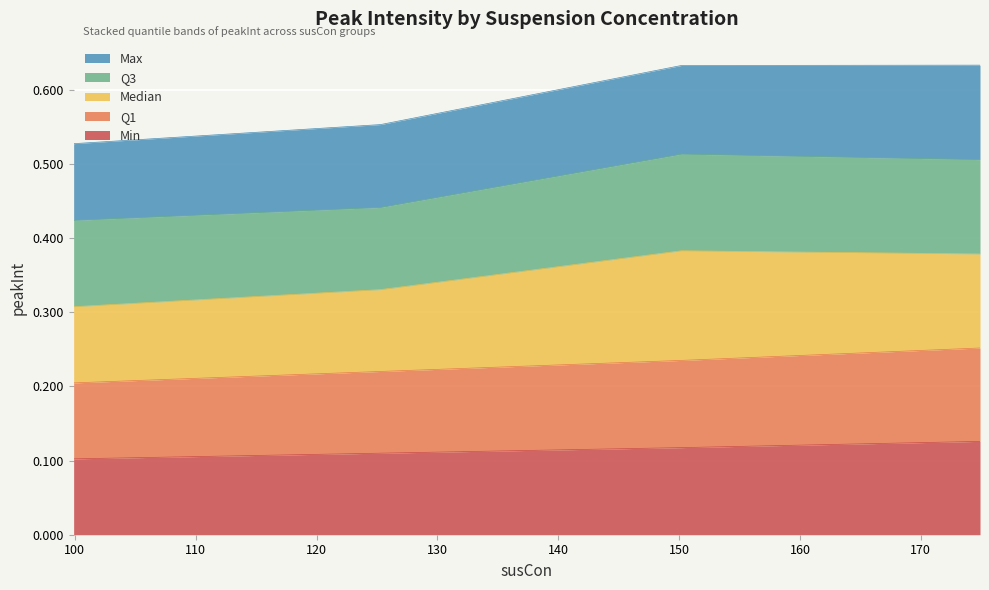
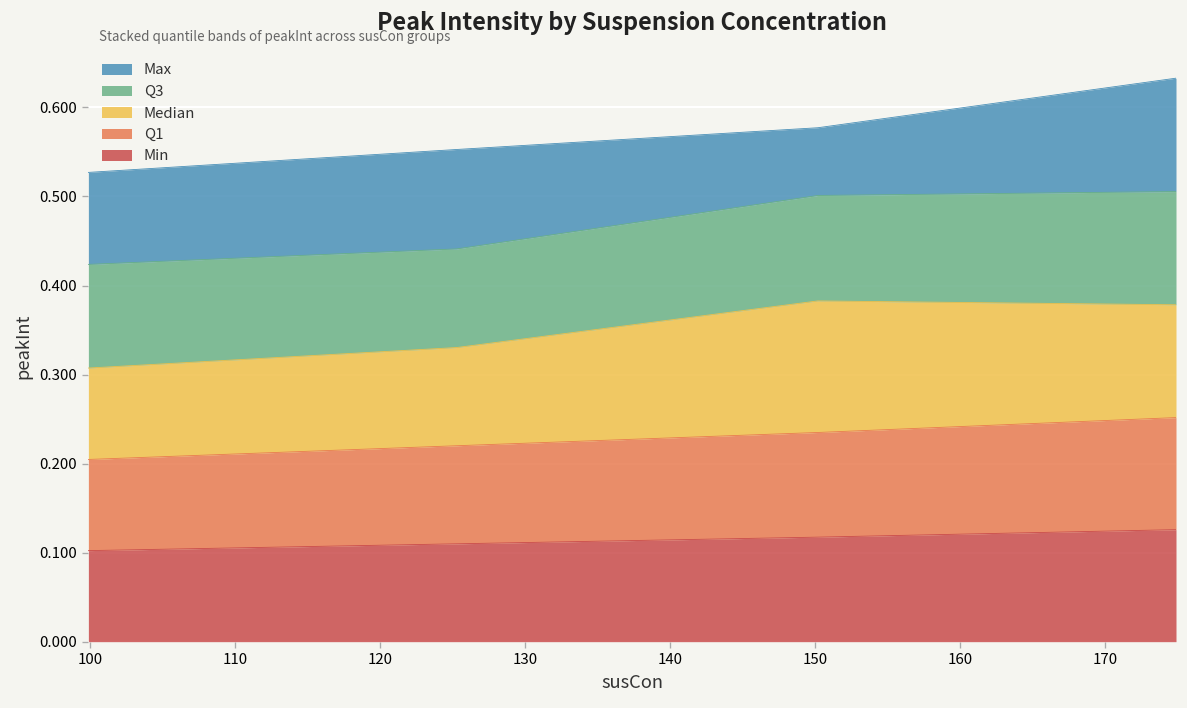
Q3, 150: 0.13 -> 0.12
Max, 150: 0.12 -> 0.08
